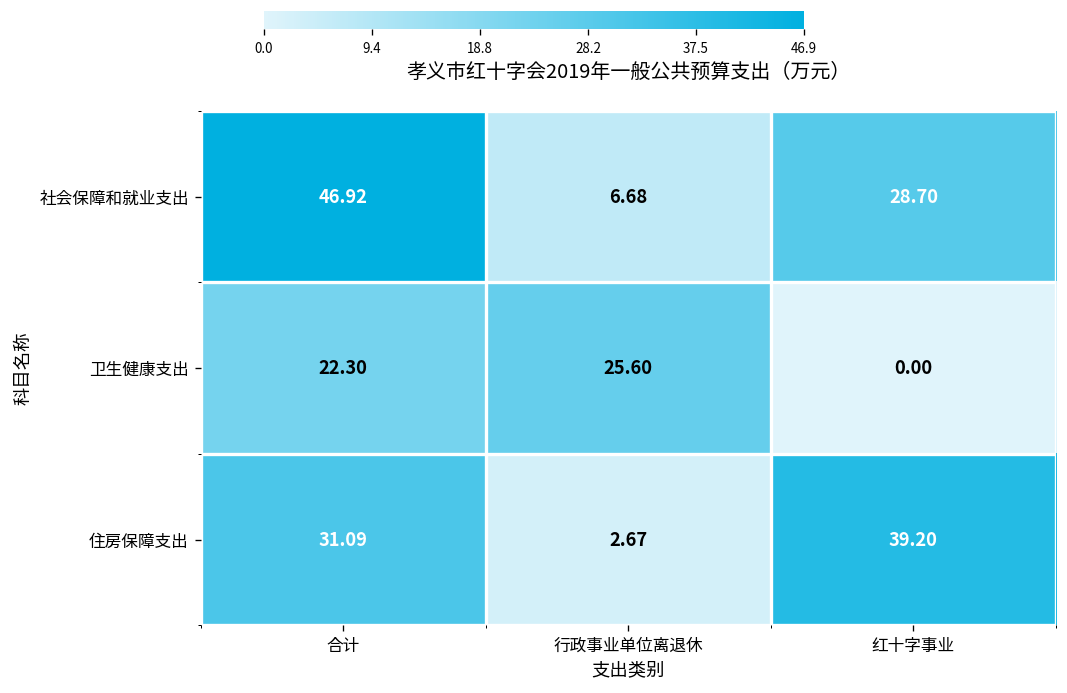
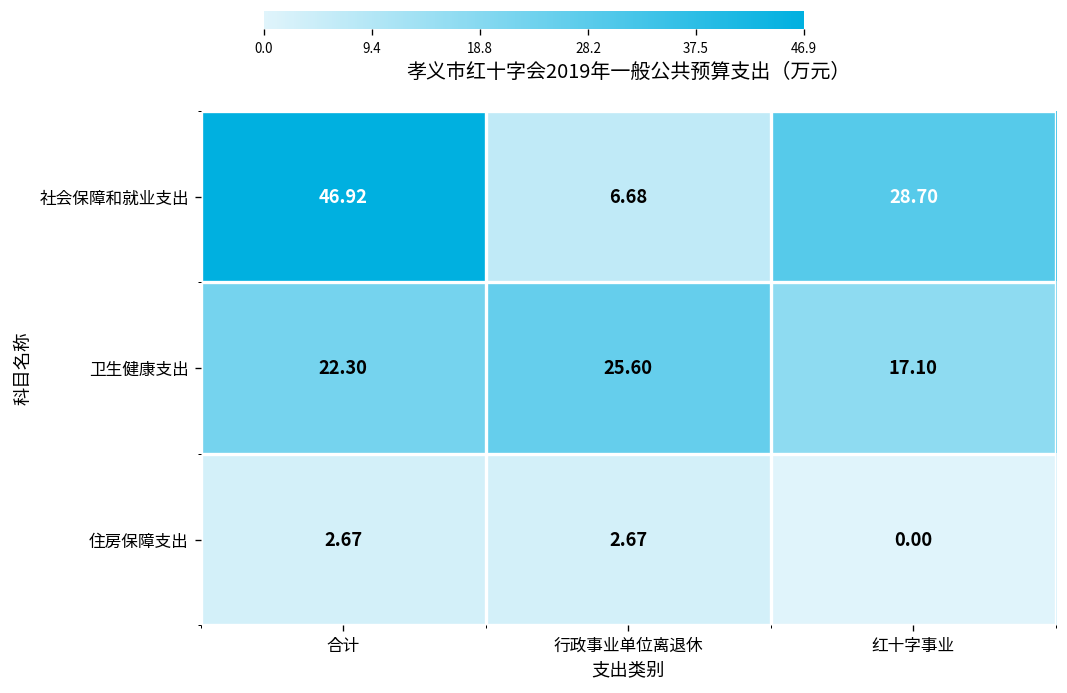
卫生健康支出, 红十字事业: 0.00 -> 17.10
住房保障支出, 合计: 31.09 -> 2.67
住房保障支出, 红十字事业: 39.20 -> 0.00
